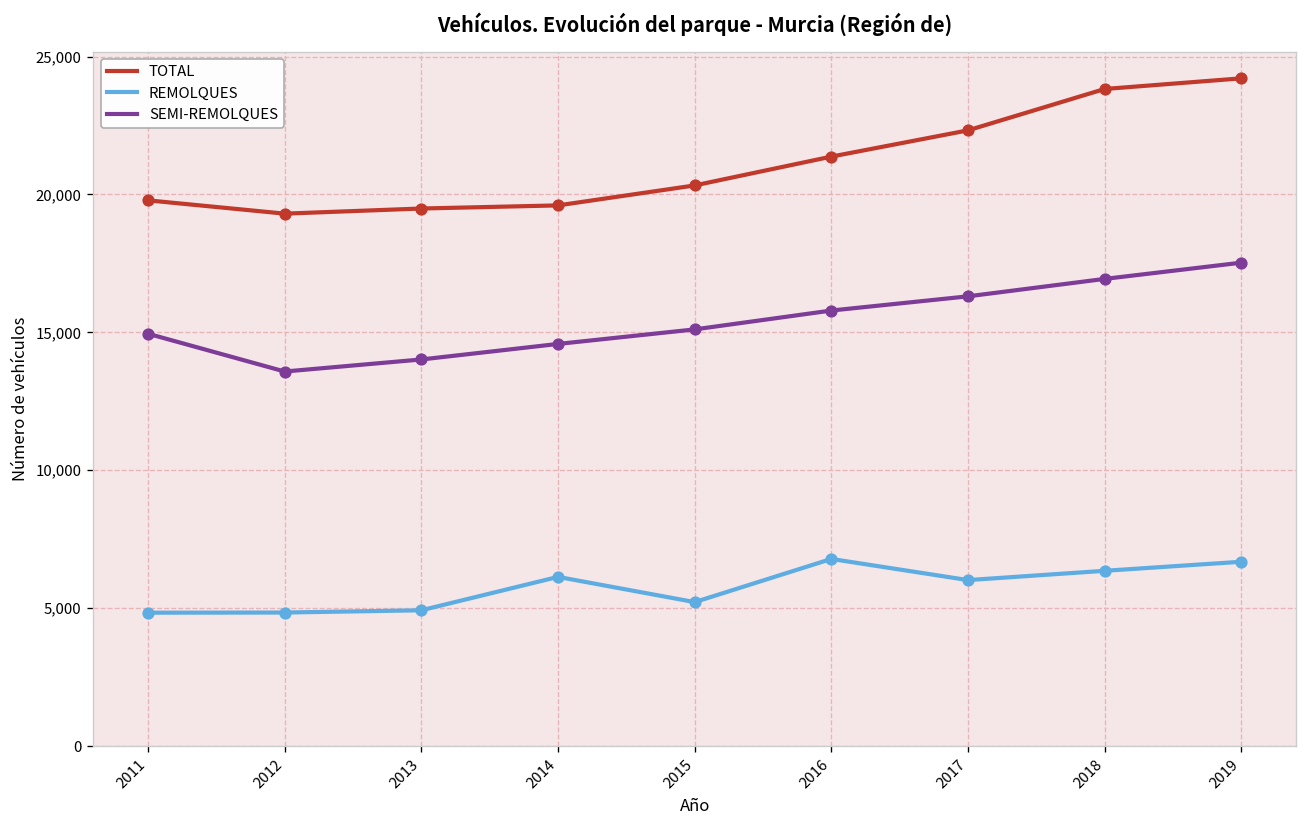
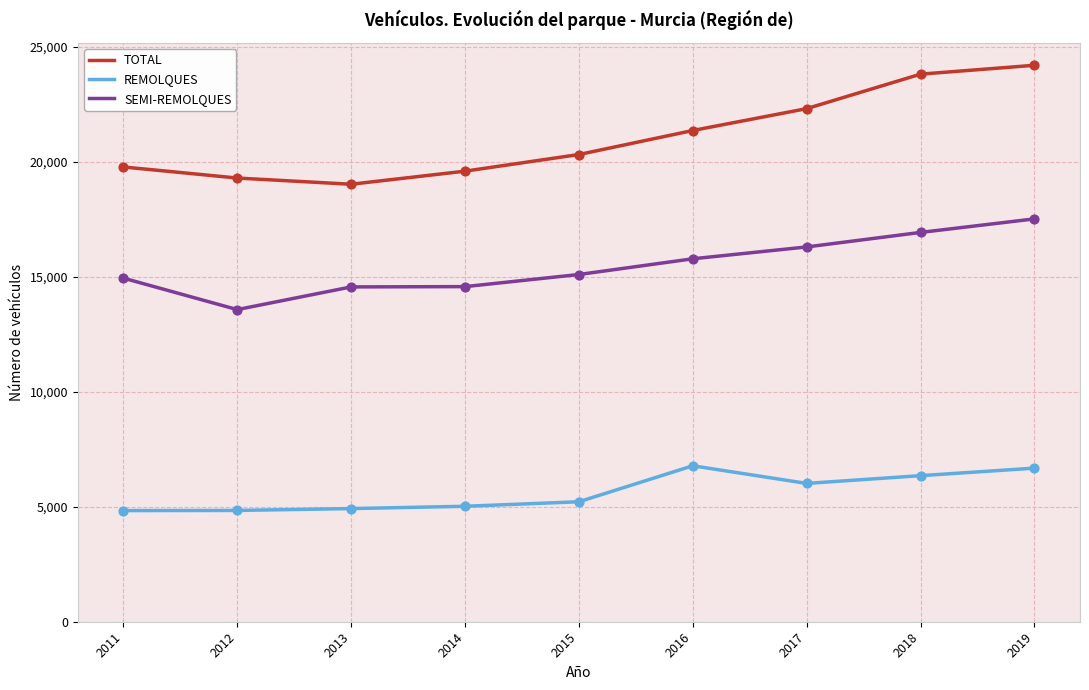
TOTAL, 2013: 19,500 -> 19,000
SEMI-REMOLQUES, 2013: 14,000 -> 14,600
REMOLQUES, 2014: 6,100 -> 5,000
